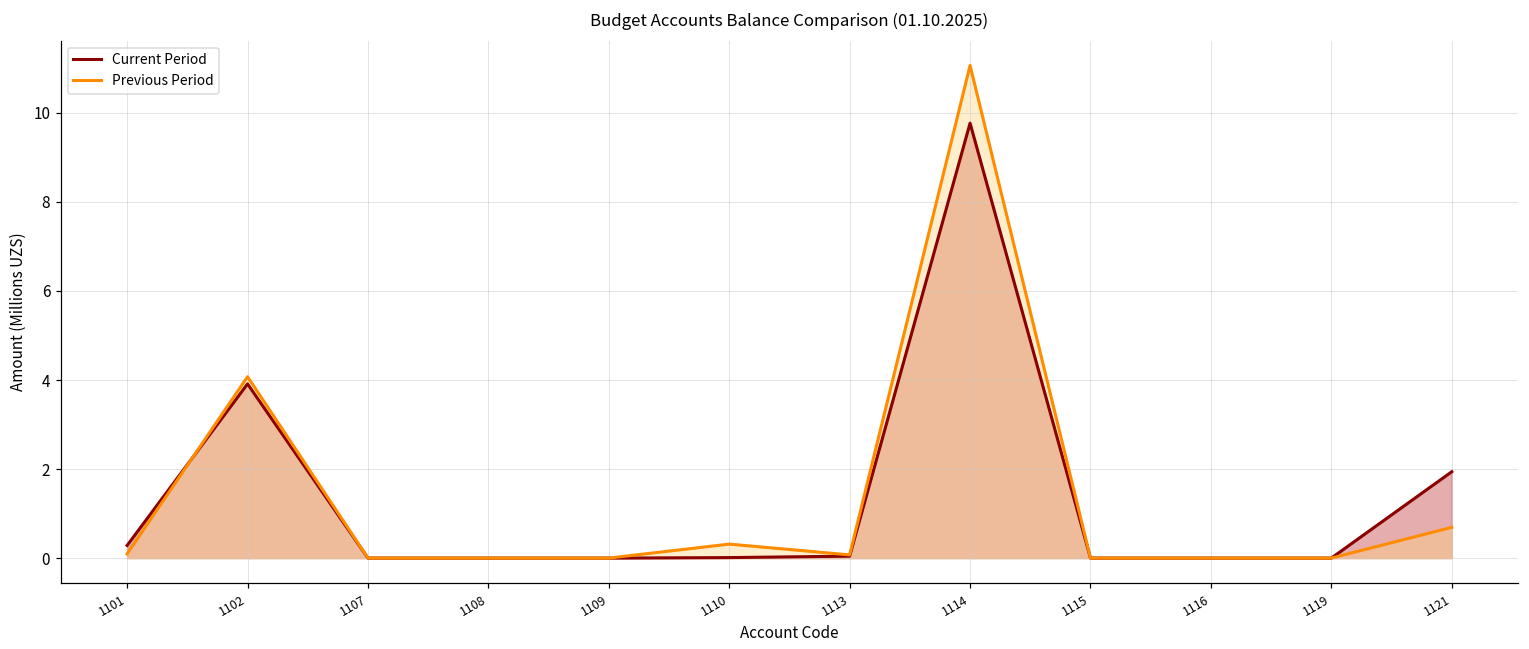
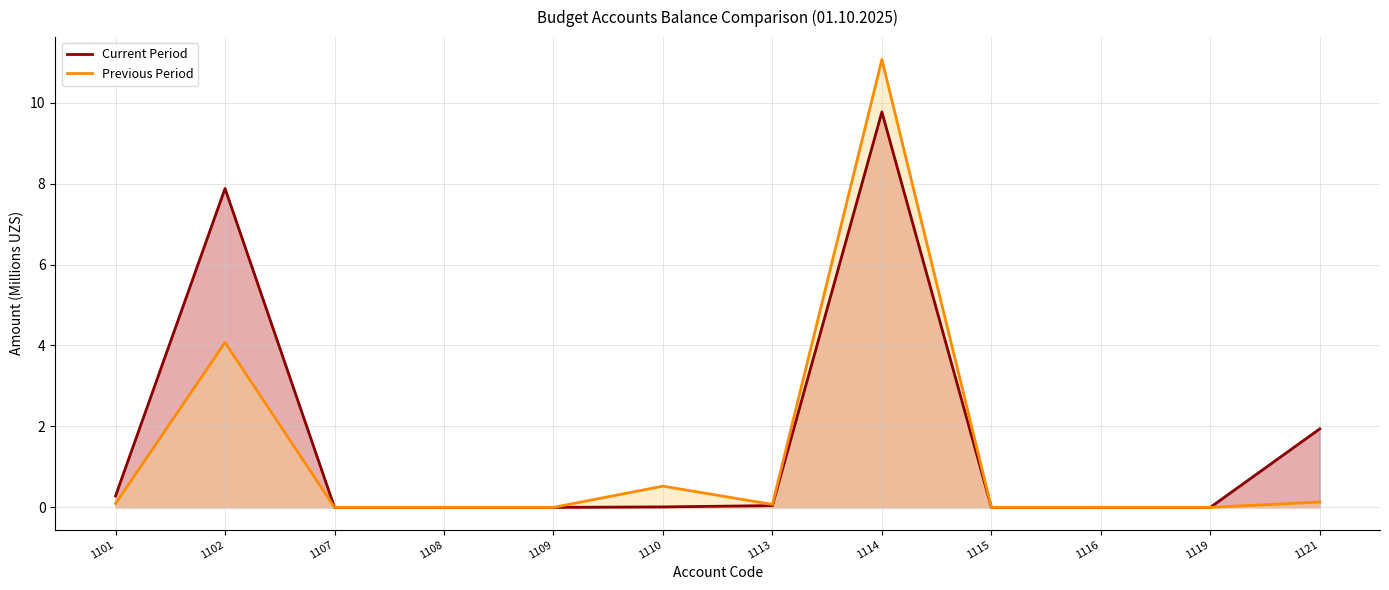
Current Period, 1102: 3.9 -> 7.9
Previous Period, 1110: 0.3 -> 0.5
Previous Period, 1121: 0.7 -> 0.1
